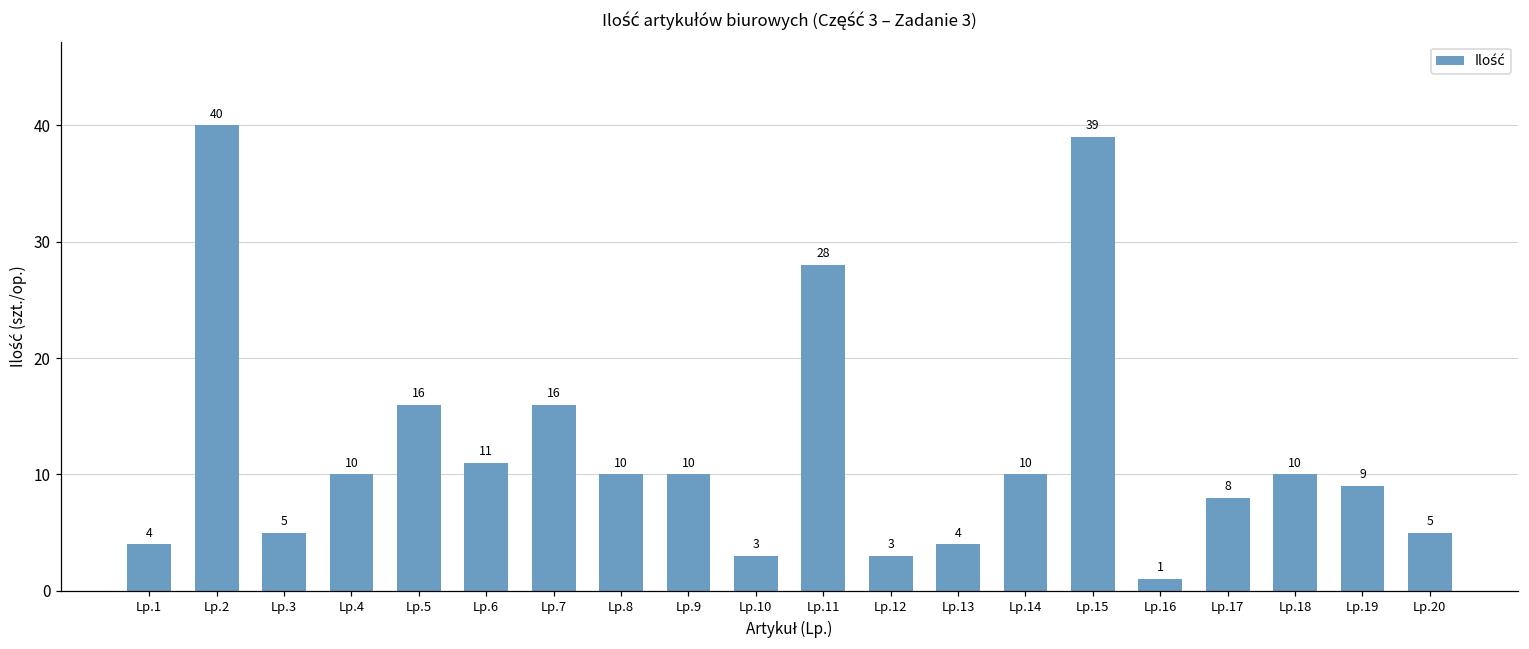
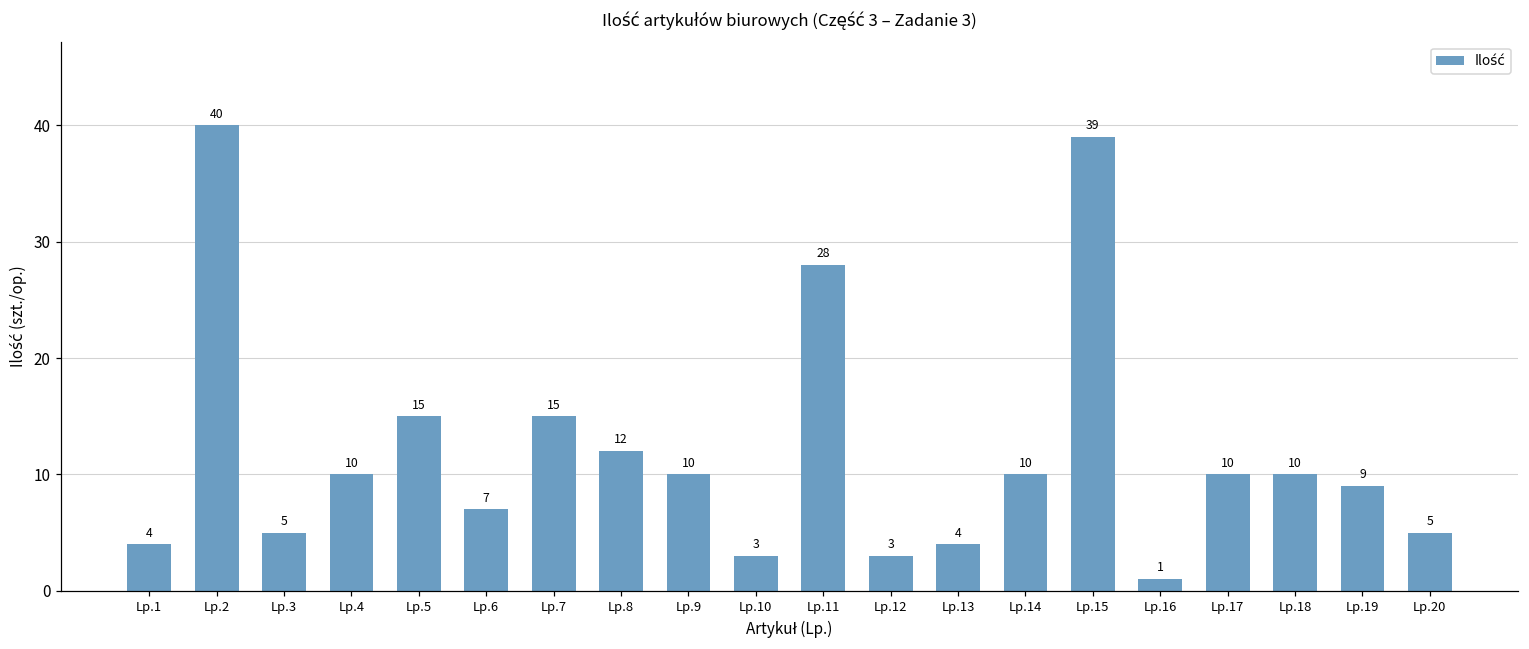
Lp.5: 16 -> 15
Lp.6: 11 -> 7
Lp.7: 16 -> 15
Lp.8: 10 -> 12
Lp.17: 8 -> 10
